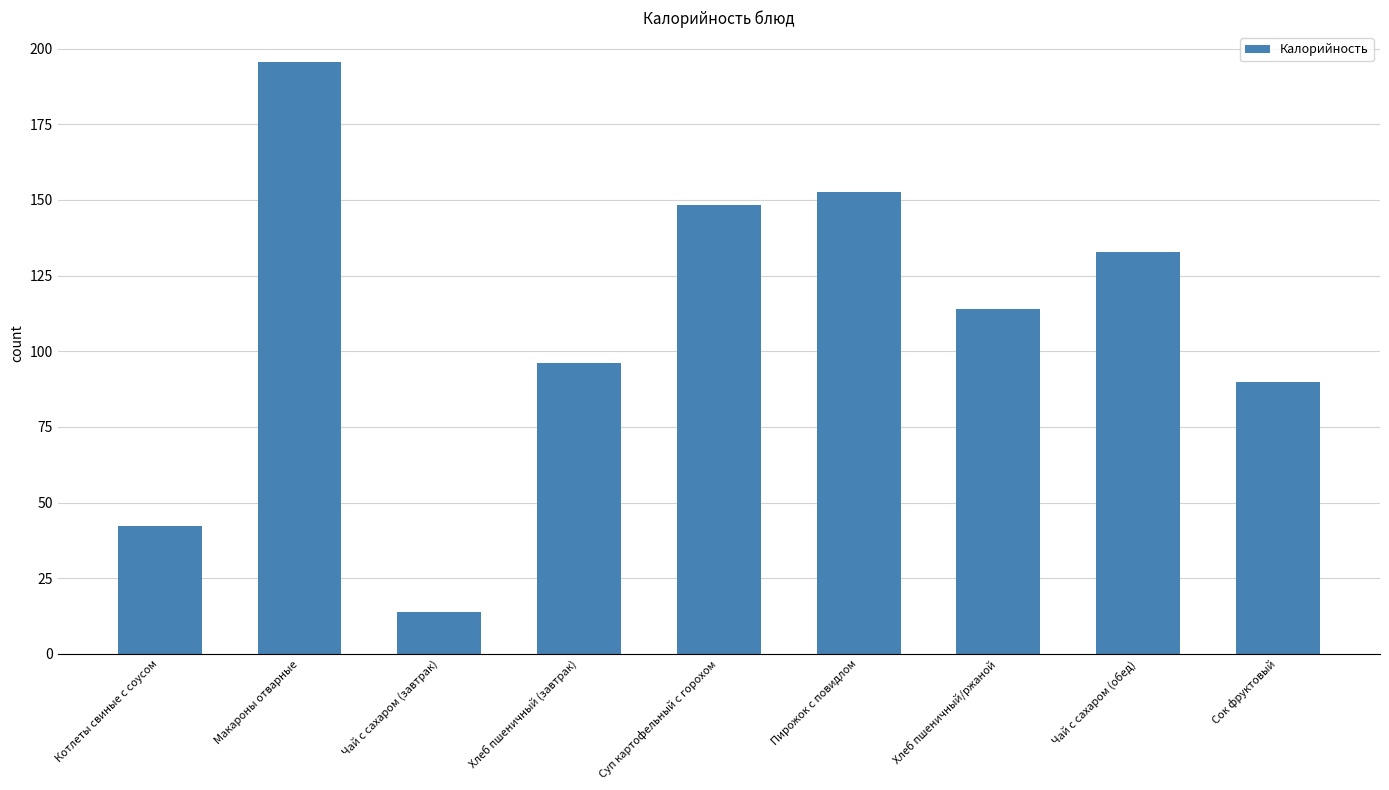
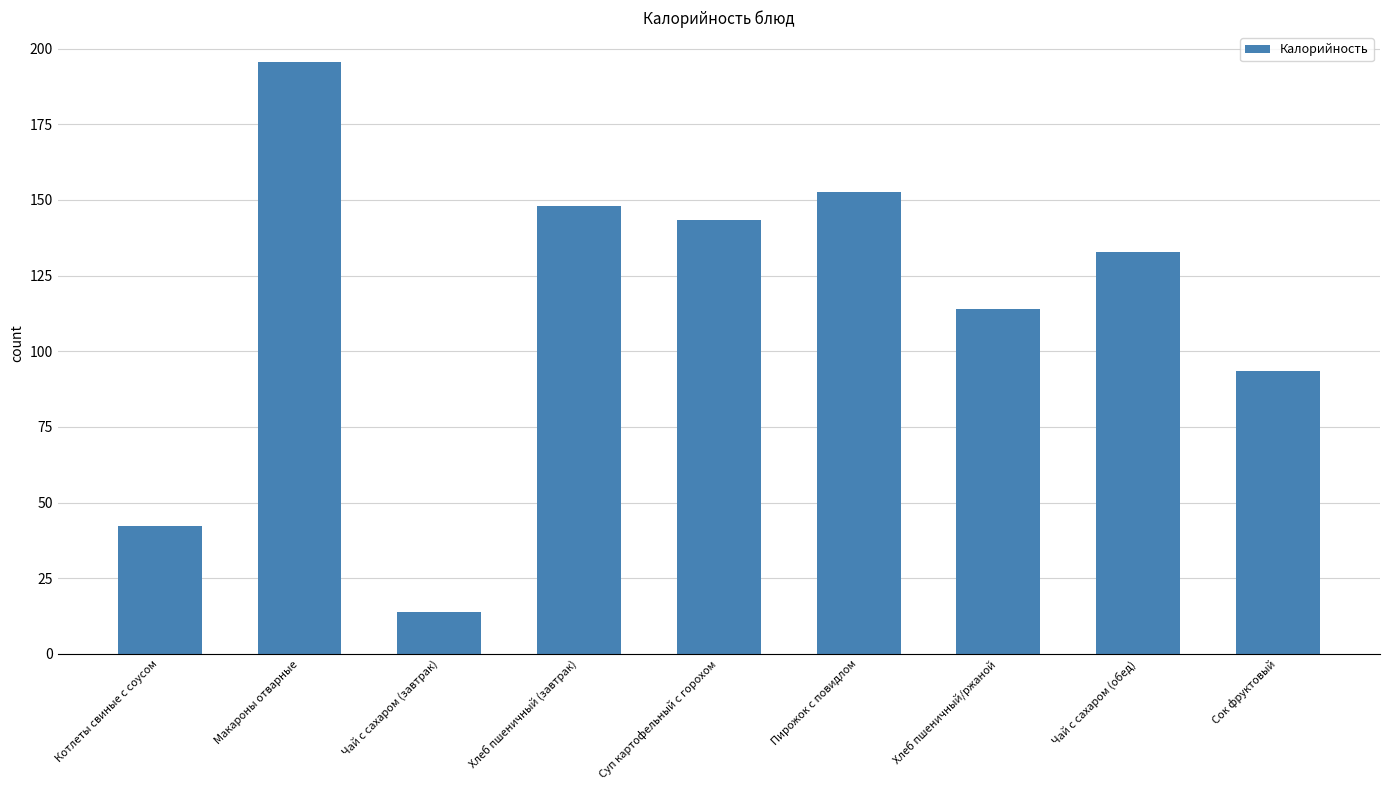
Хлеб пшеничный (завтрак): 96 -> 148
Суп картофельный с горохом: 148 -> 143
Сок фруктовый: 90 -> 93
